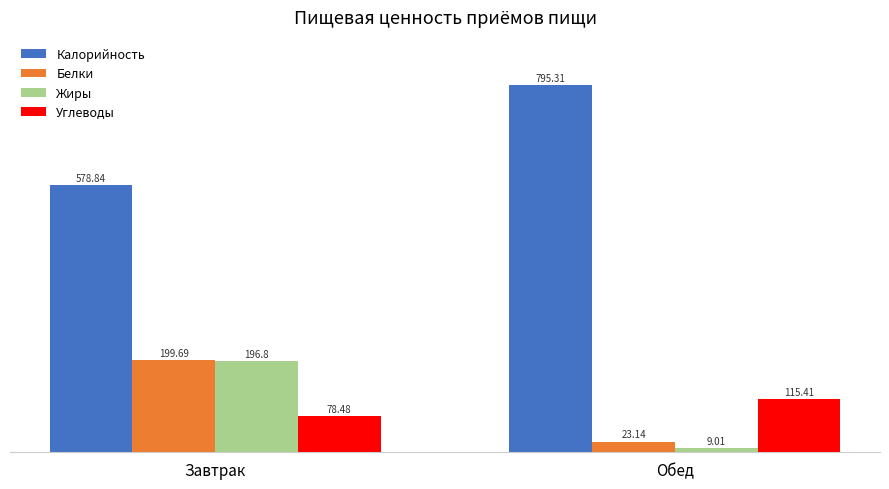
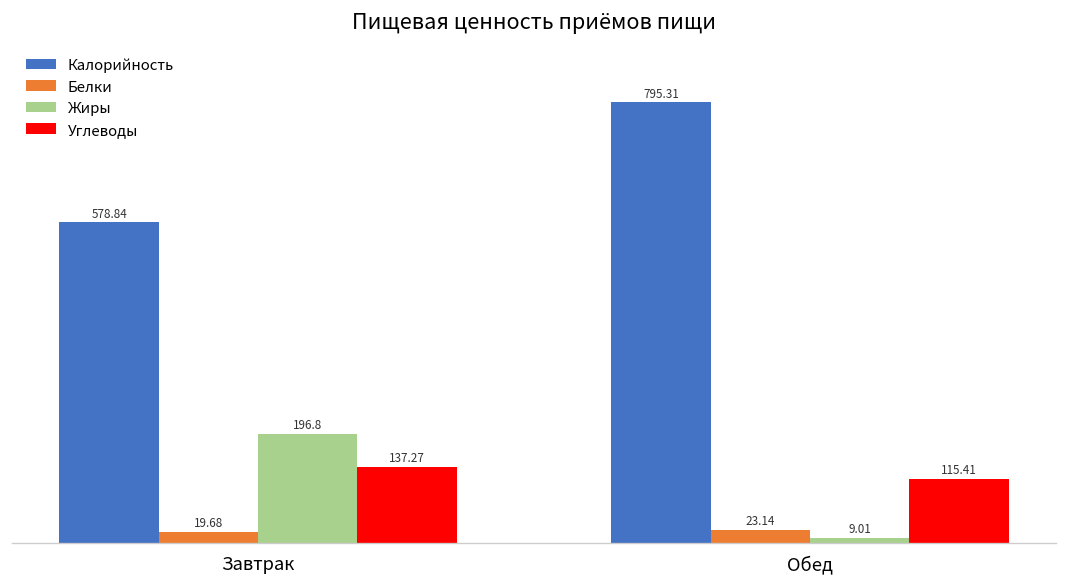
Белки, Завтрак: 199.69 -> 19.68
Углеводы, Завтрак: 78.48 -> 137.27
